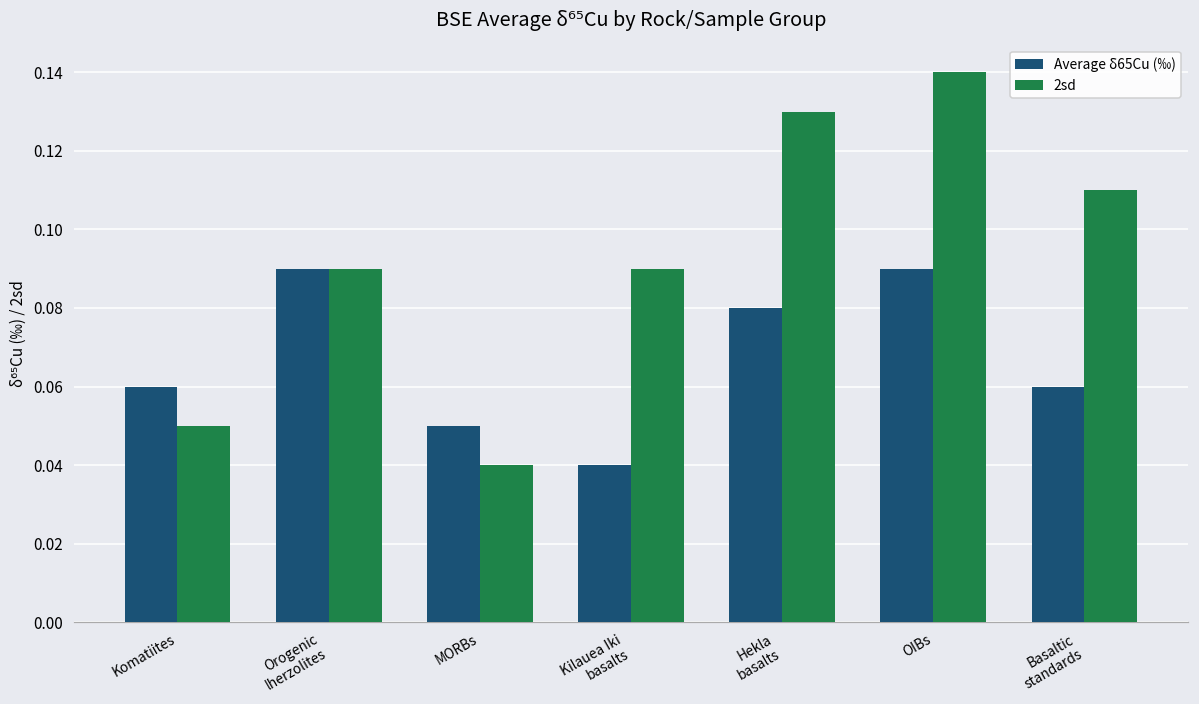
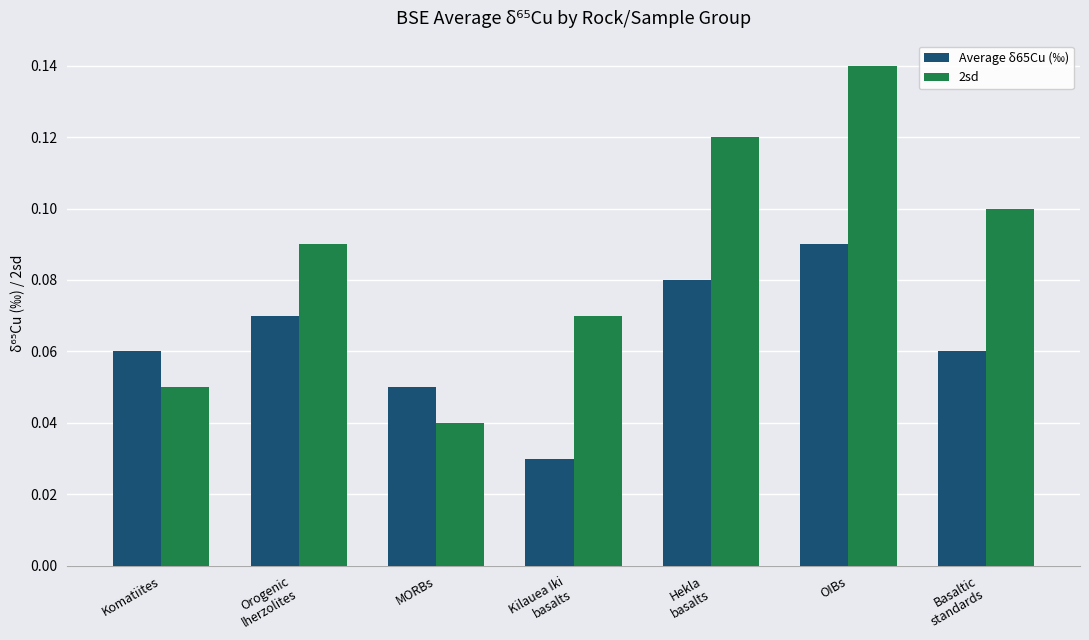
Average δ65Cu (‰), Orogenic lherzolites: 0.09 -> 0.07
Average δ65Cu (‰), Kilauea Iki basalts: 0.04 -> 0.03
2sd, Kilauea Iki basalts: 0.09 -> 0.07
2sd, Hekla basalts: 0.13 -> 0.12
2sd, Basaltic standards: 0.11 -> 0.10
